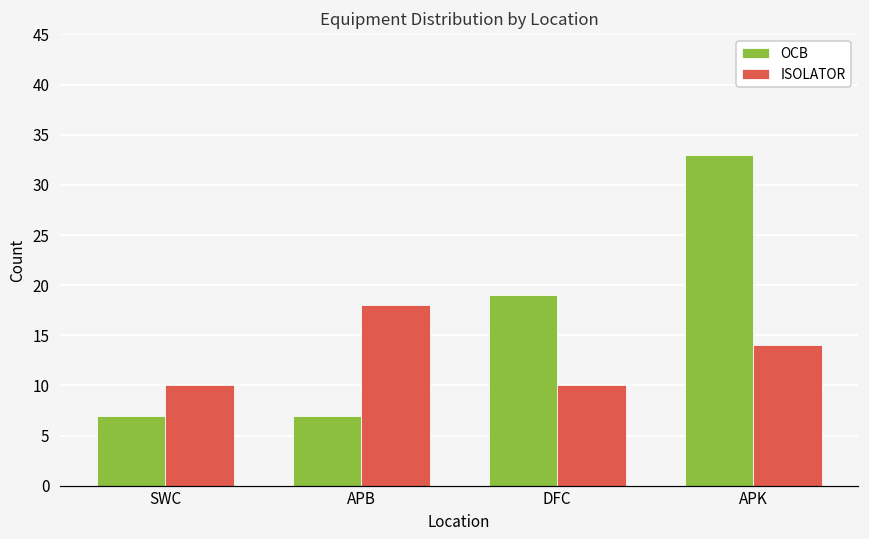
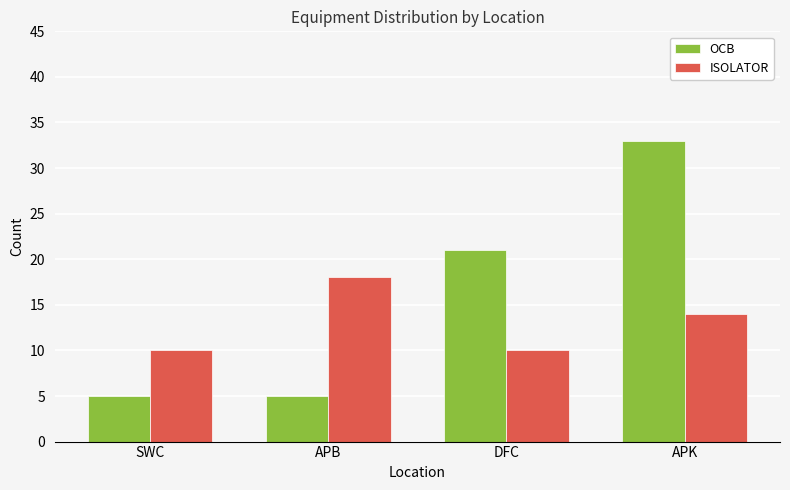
OCB, SWC: 7 -> 5
OCB, APB: 7 -> 5
OCB, DFC: 19 -> 21
